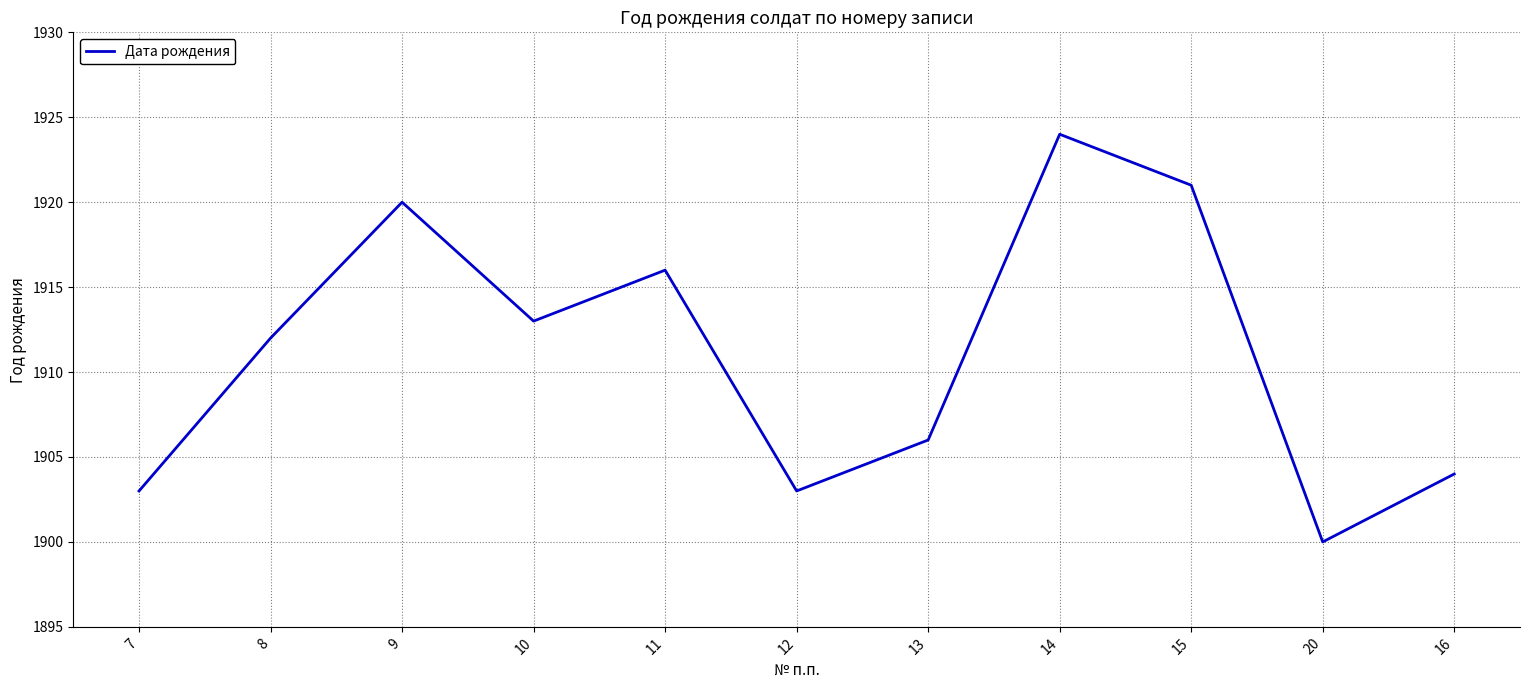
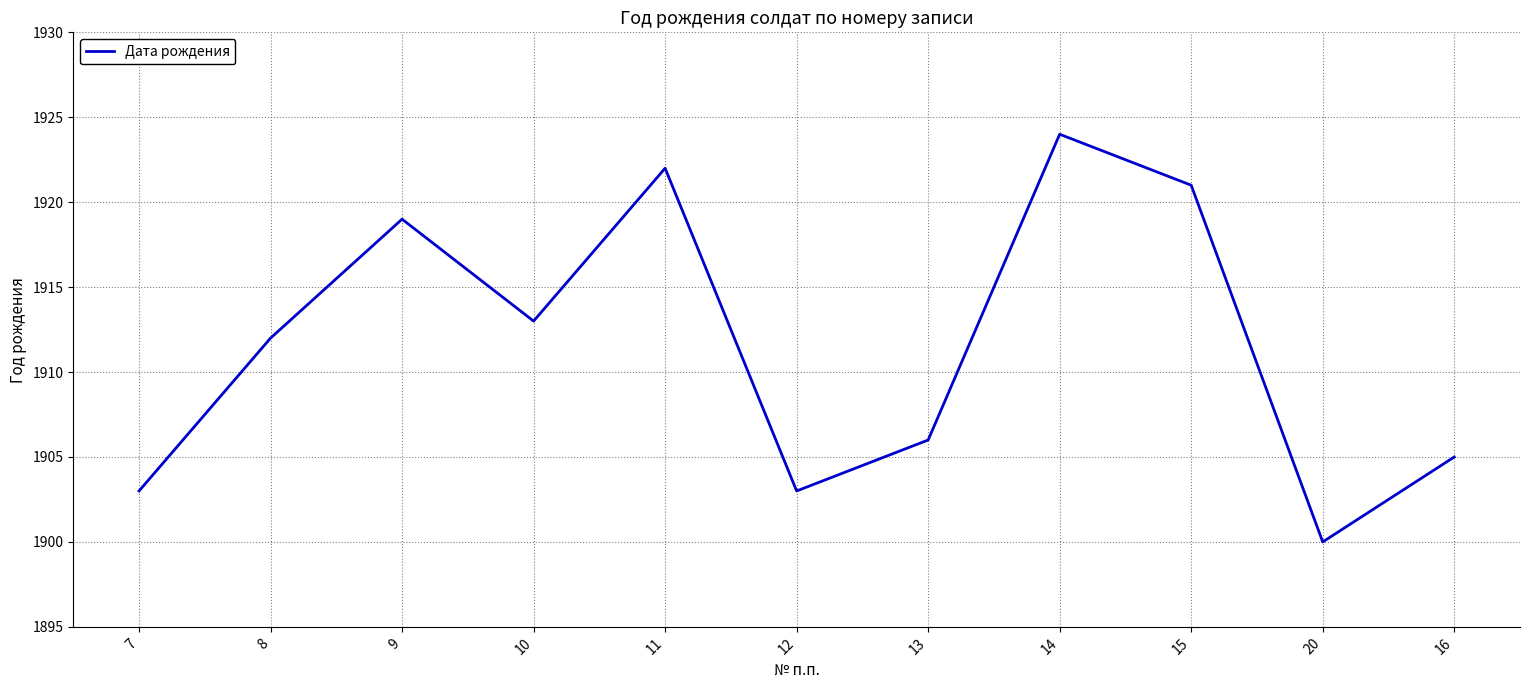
9: 1920 -> 1919
11: 1916 -> 1922
16: 1904 -> 1905
